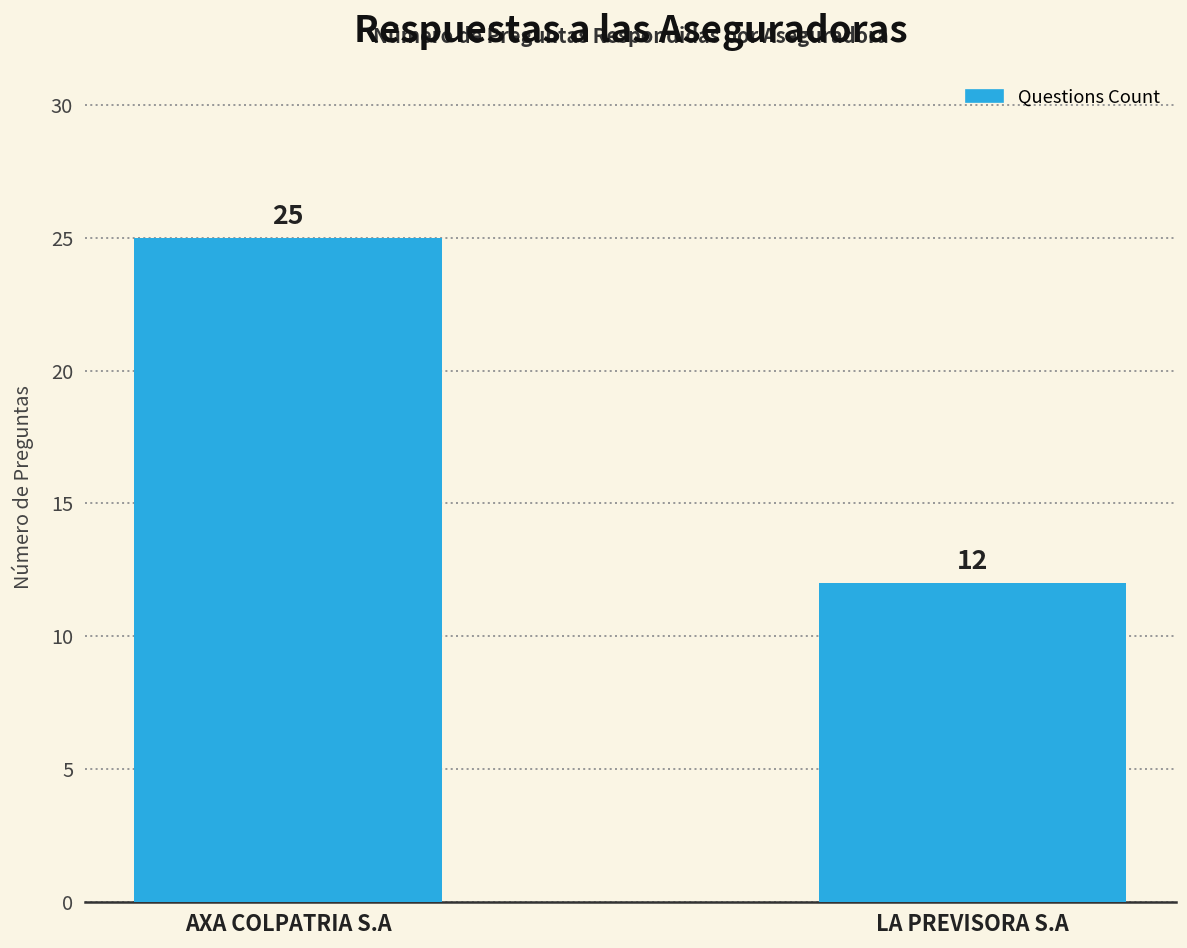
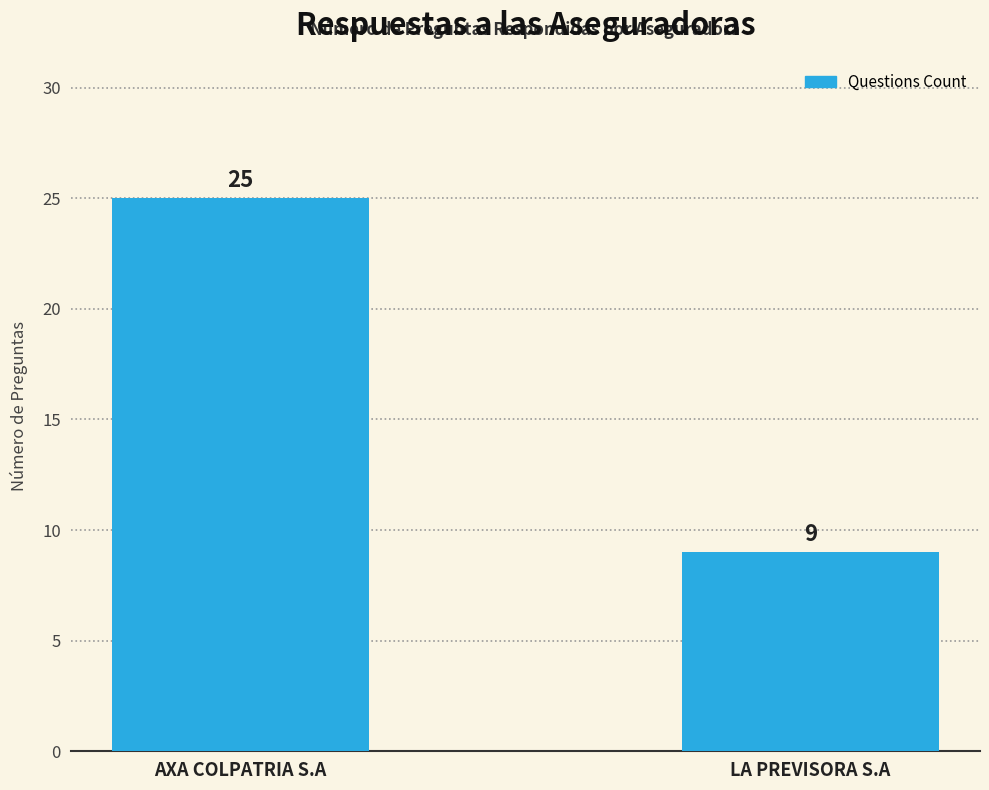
LA PREVISORA S.A: 12 -> 9
